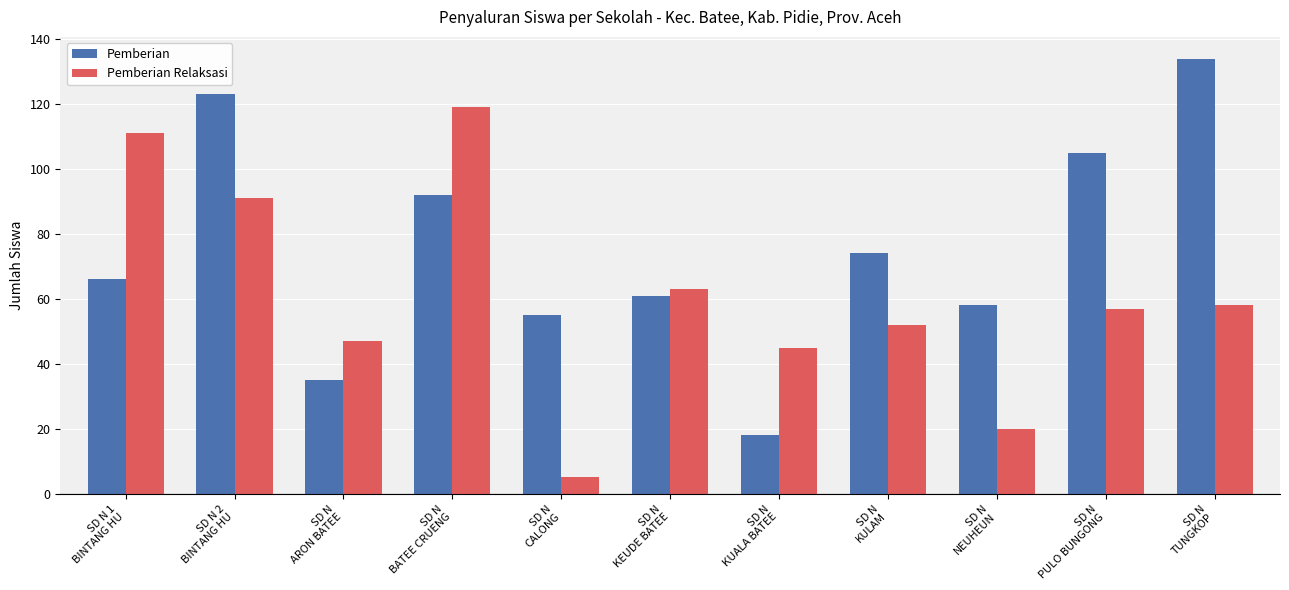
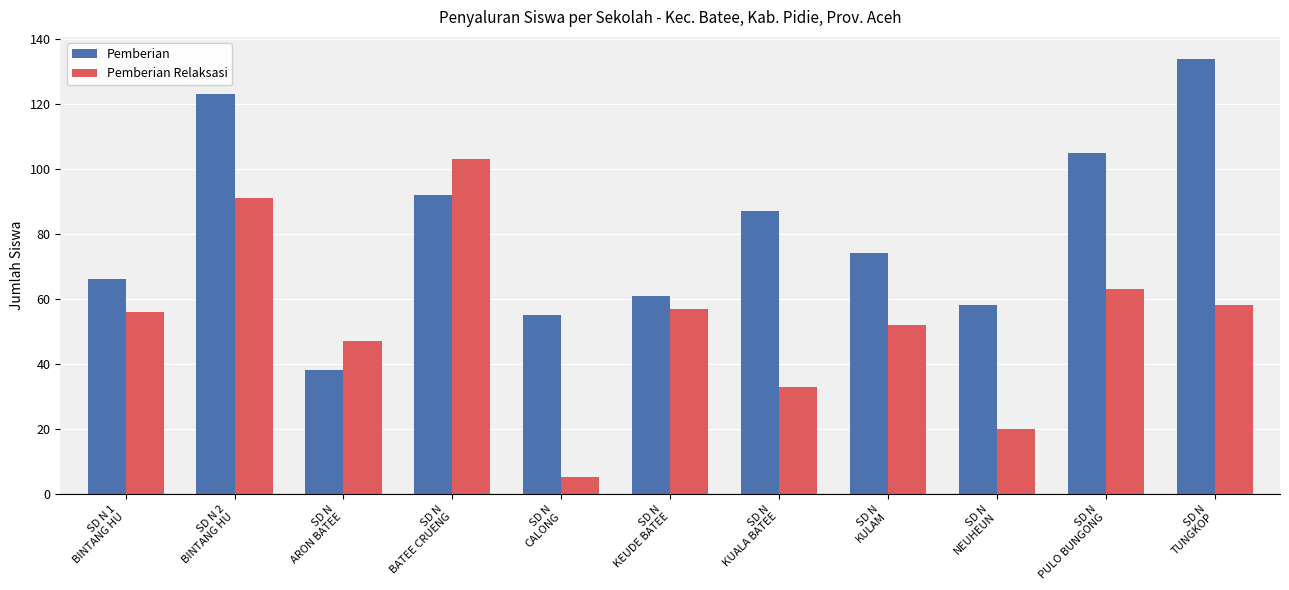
Pemberian Relaksasi, SD N 1 BINTANG HU: 111 -> 56
Pemberian, SD N ARON BATEE: 35 -> 38
Pemberian Relaksasi, SD N BATEE CRUENG: 119 -> 103
Pemberian Relaksasi, SD N KEUDE BATEE: 63 -> 57
Pemberian, SD N KUALA BATEE: 18 -> 87
Pemberian Relaksasi, SD N KUALA BATEE: 45 -> 33
Pemberian Relaksasi, SD N PULO BUNGONG: 57 -> 63
